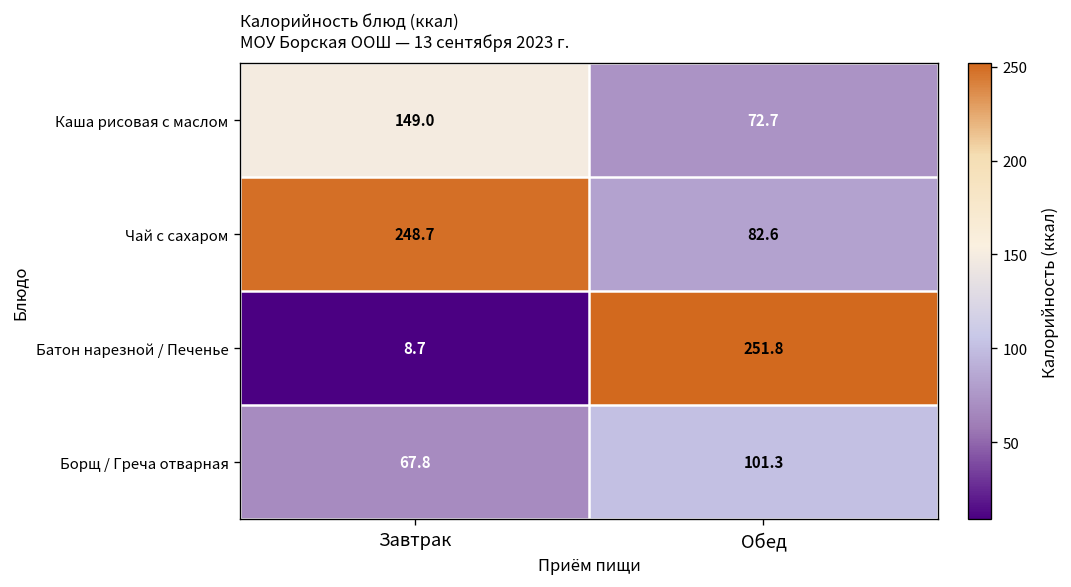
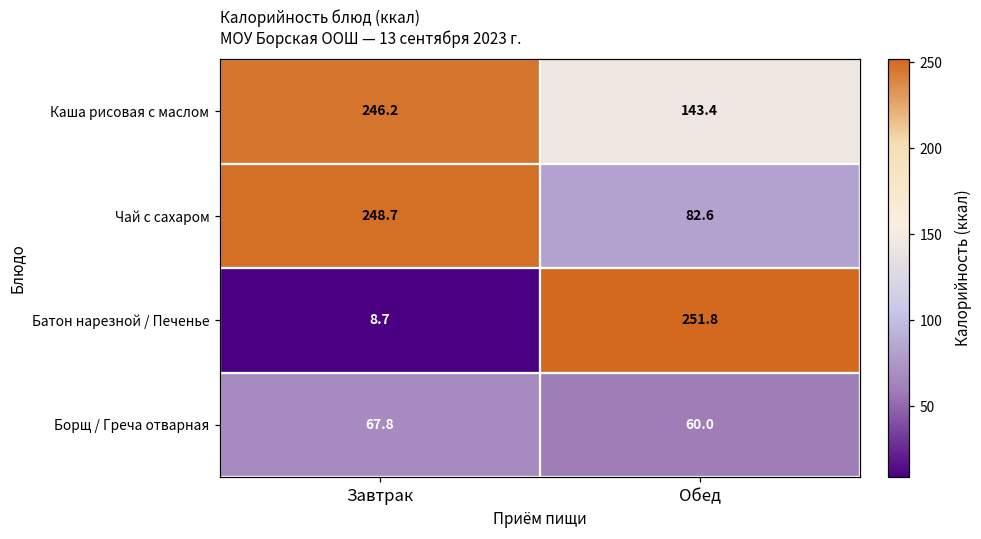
Каша рисовая с маслом, Завтрак: 149.0 -> 246.2
Каша рисовая с маслом, Обед: 72.7 -> 143.4
Борщ / Греча отварная, Обед: 101.3 -> 60.0
